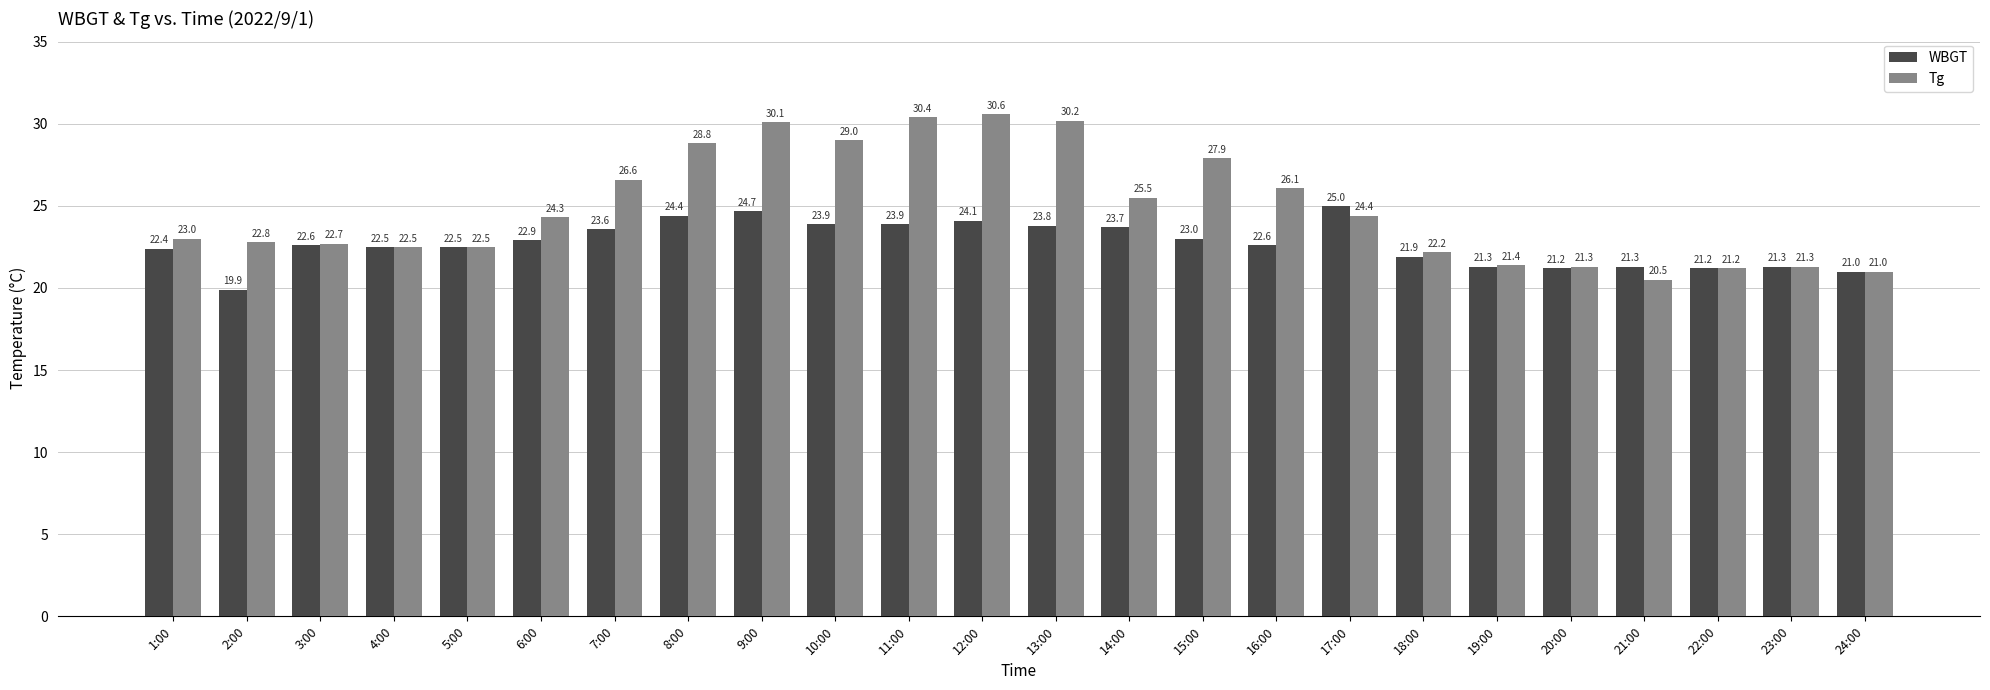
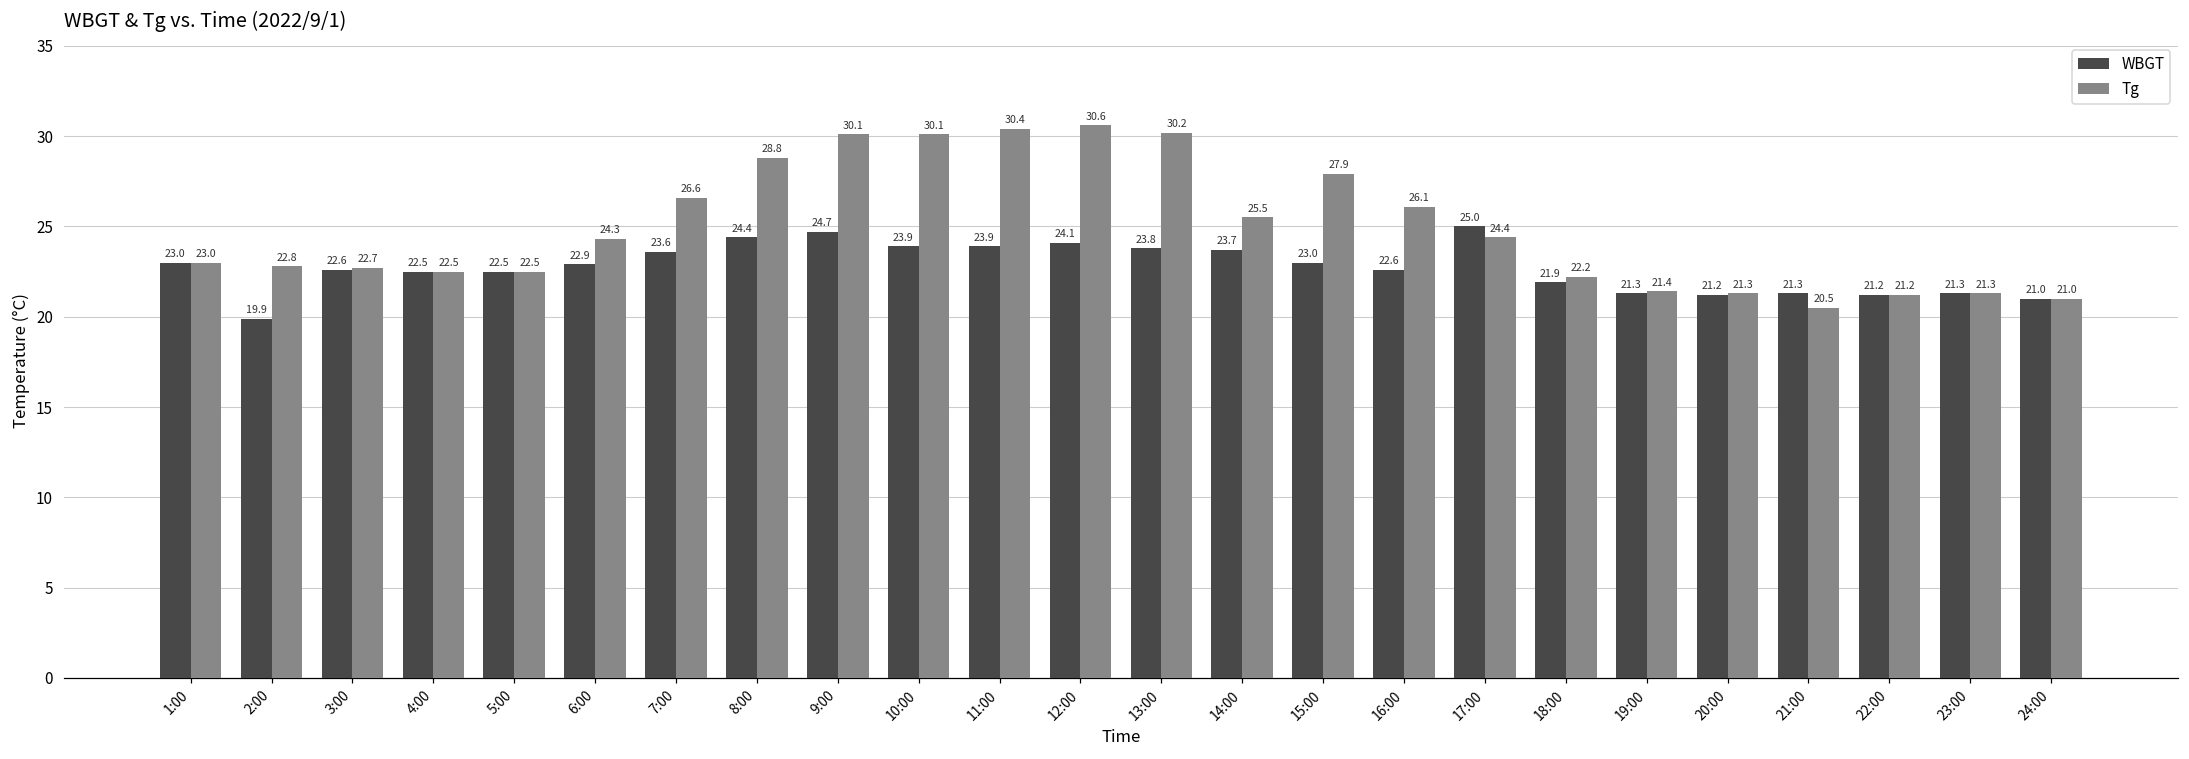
WBGT, 1:00: 22.4 -> 23.0
Tg, 10:00: 29.0 -> 30.1
